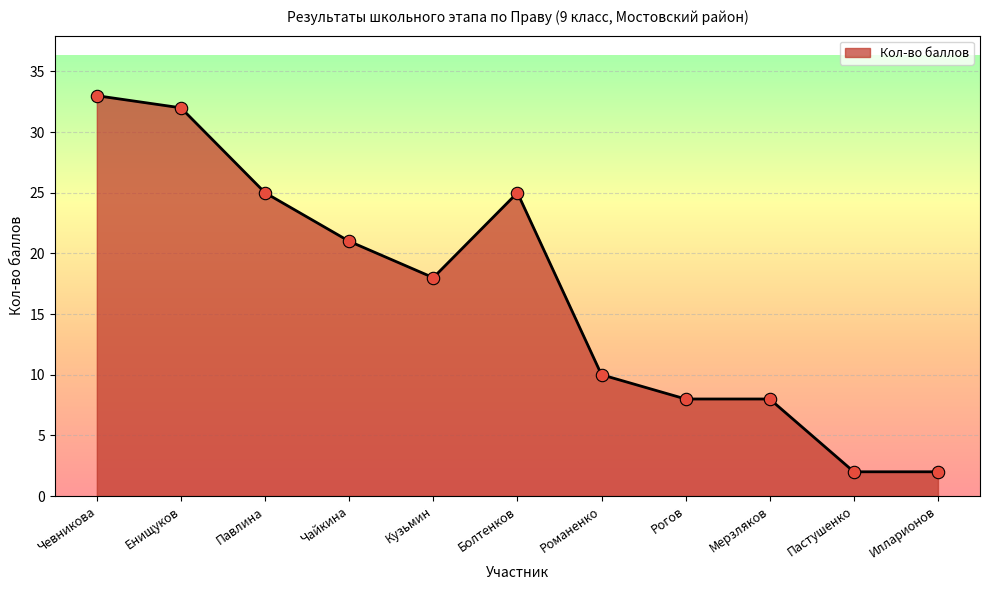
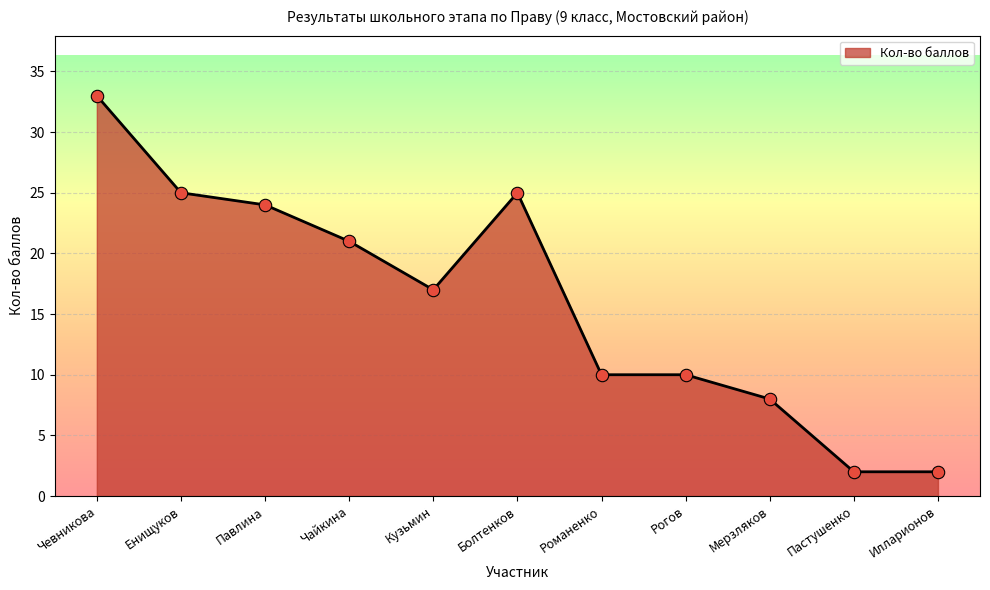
Енищуков: 32 -> 25
Павлина: 25 -> 24
Кузьмин: 18 -> 17
Рогов: 8 -> 10
